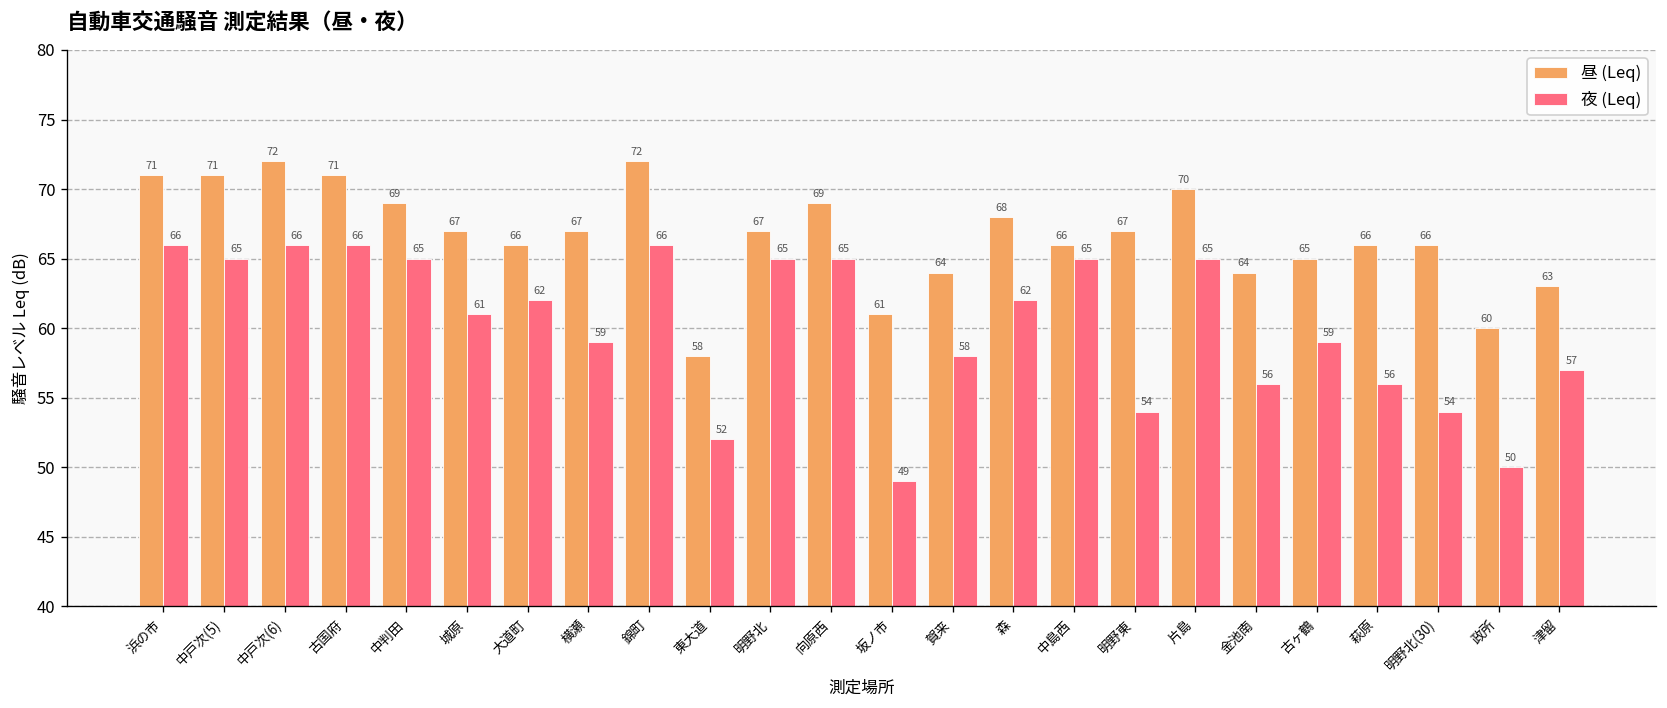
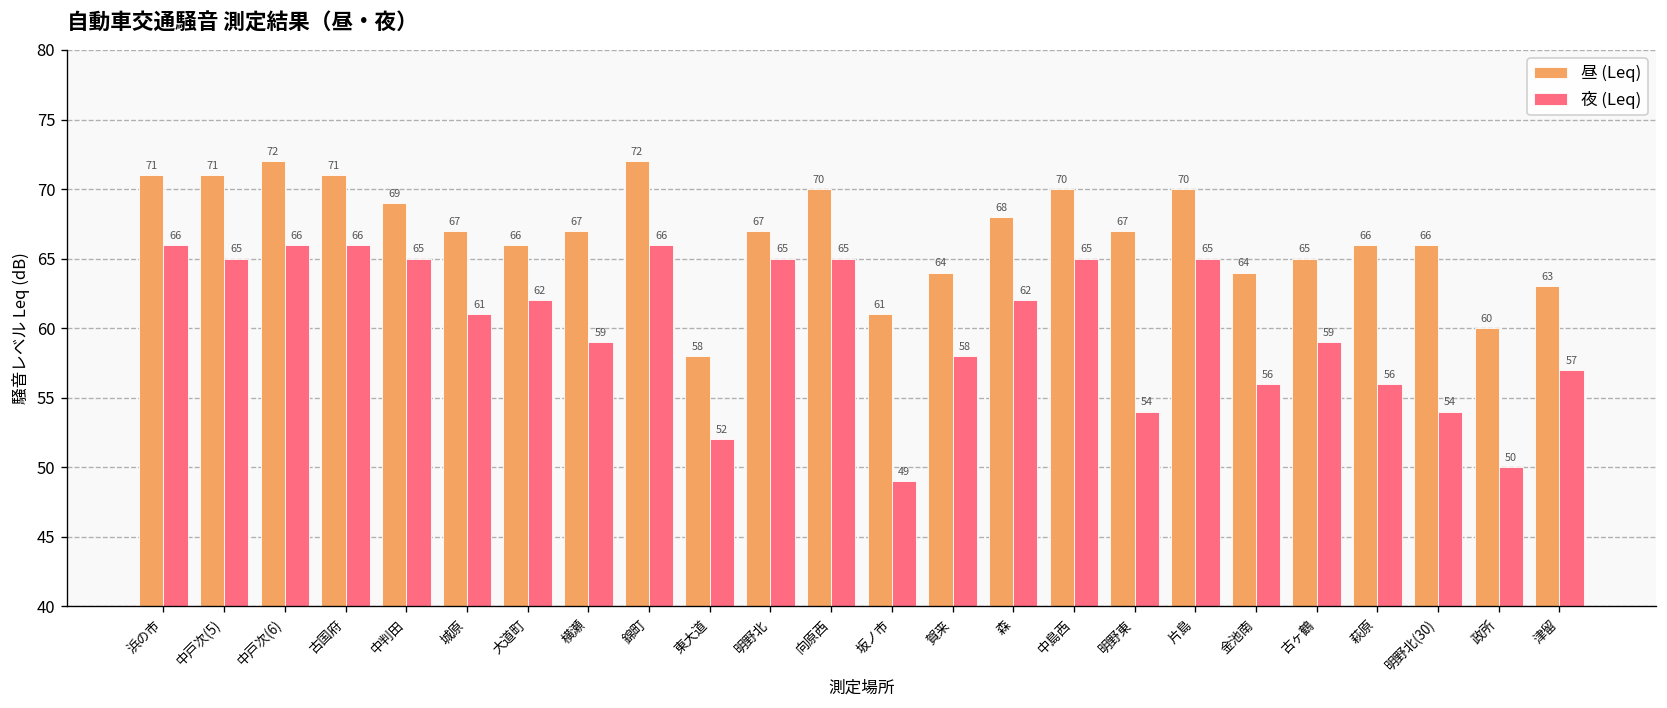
昼 (Leq), 向原西: 69 -> 70
昼 (Leq), 中島西: 66 -> 70
